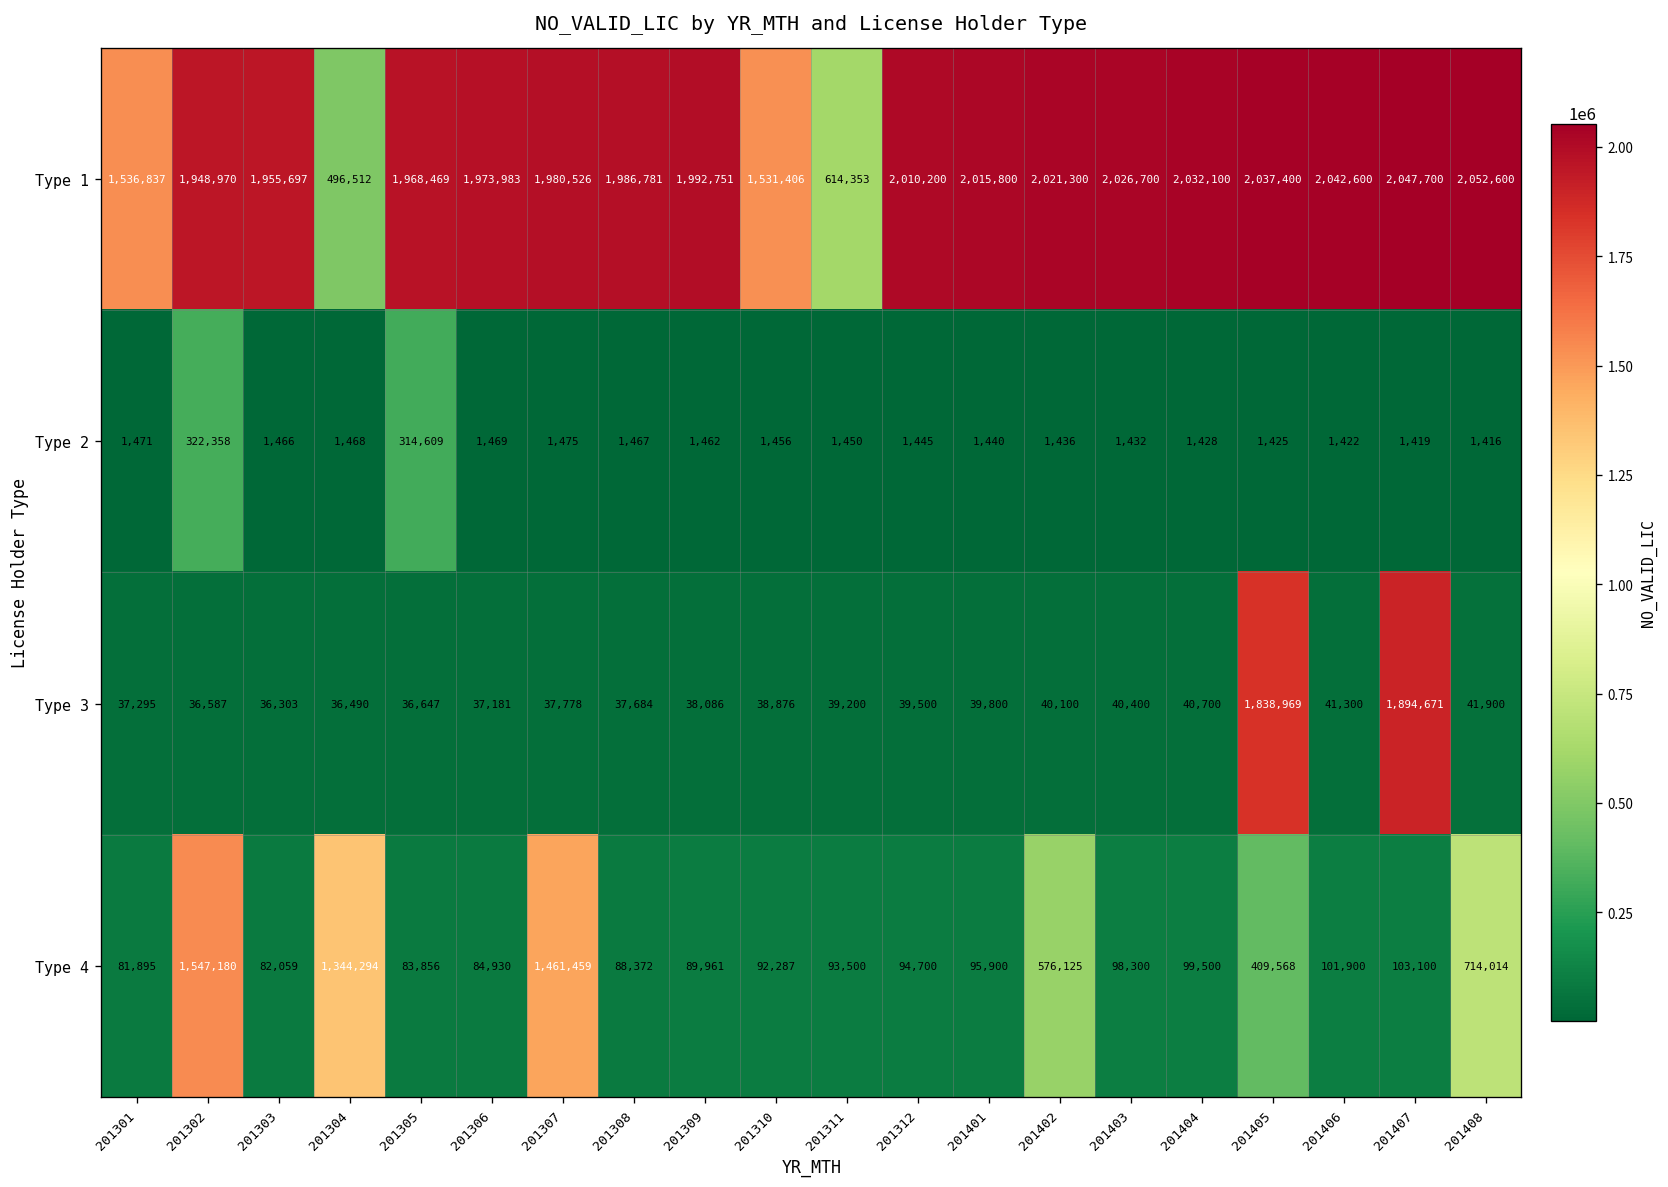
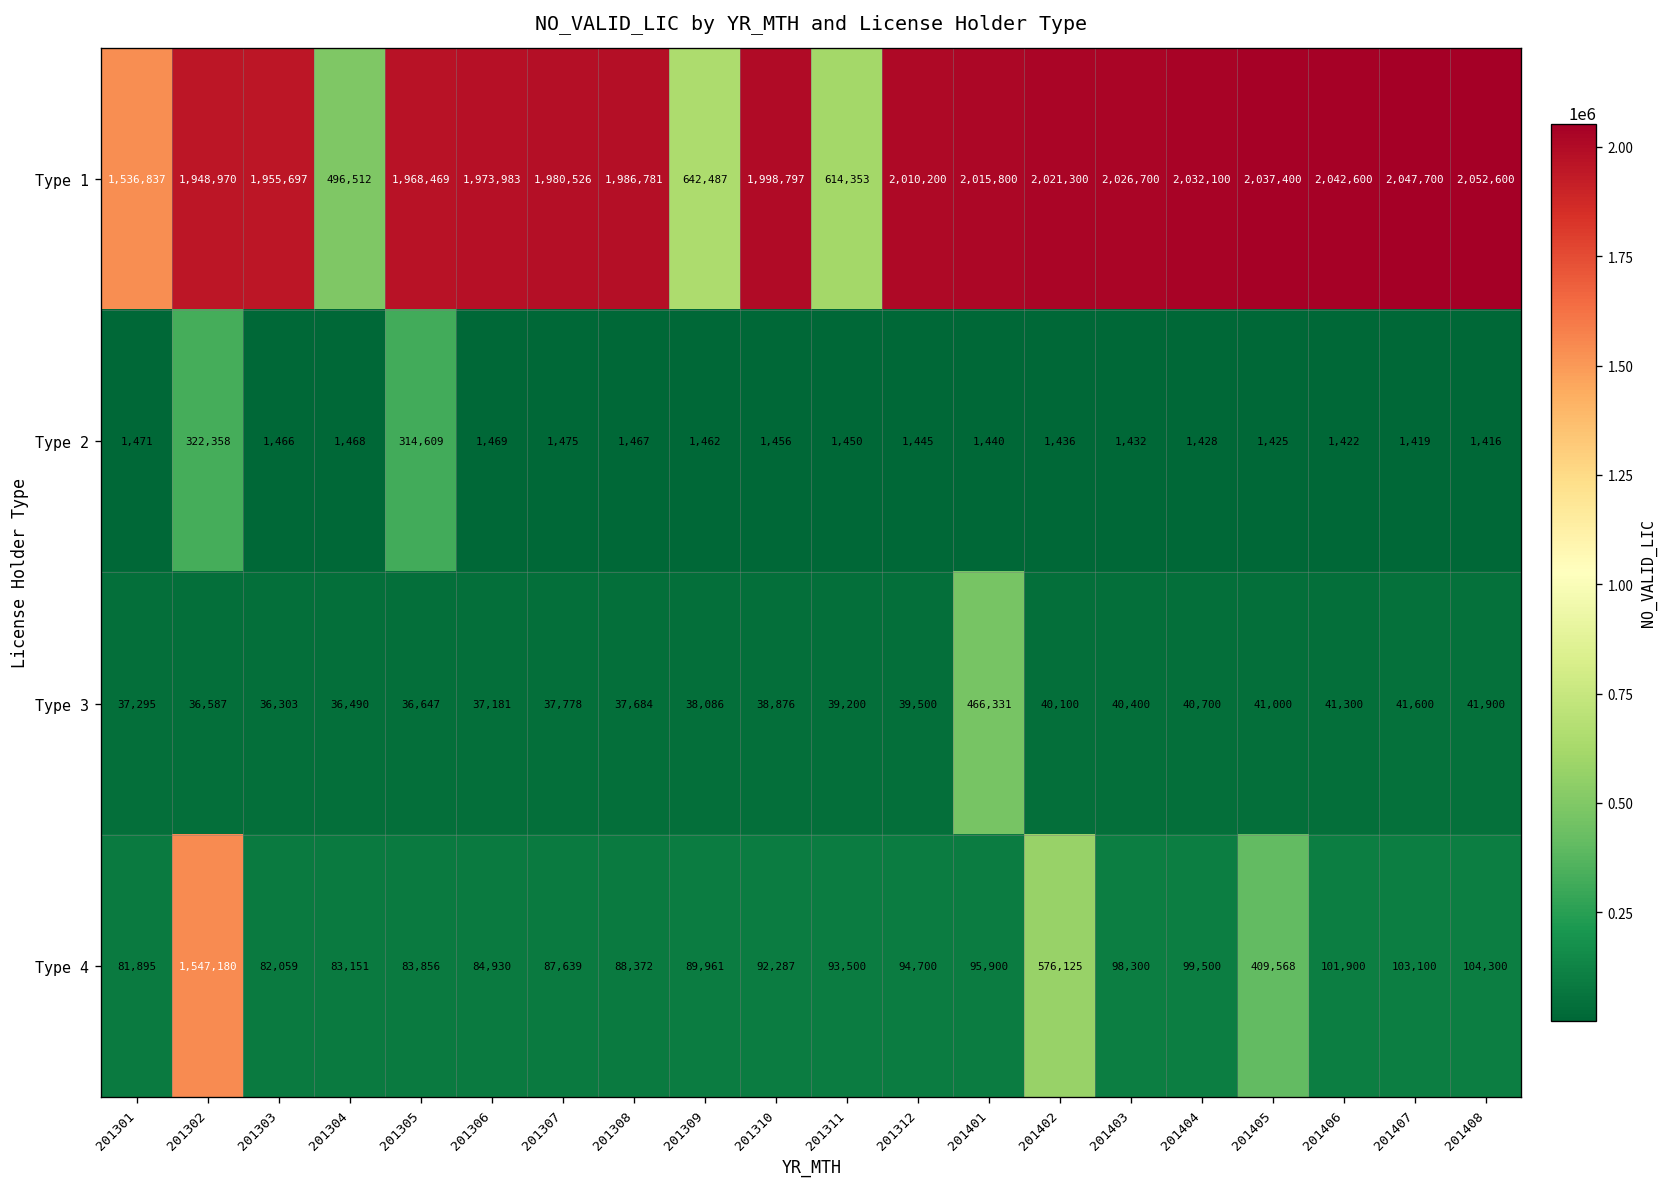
Type 1, 201309: 1,992,751 -> 642,487
Type 1, 201310: 1,531,406 -> 1,998,797
Type 3, 201401: 39,800 -> 466,331
Type 3, 201405: 1,838,969 -> 41,000
Type 3, 201407: 1,894,671 -> 41,600
Type 4, 201304: 1,344,294 -> 83,151
Type 4, 201307: 1,461,459 -> 87,639
Type 4, 201408: 714,014 -> 104,300
